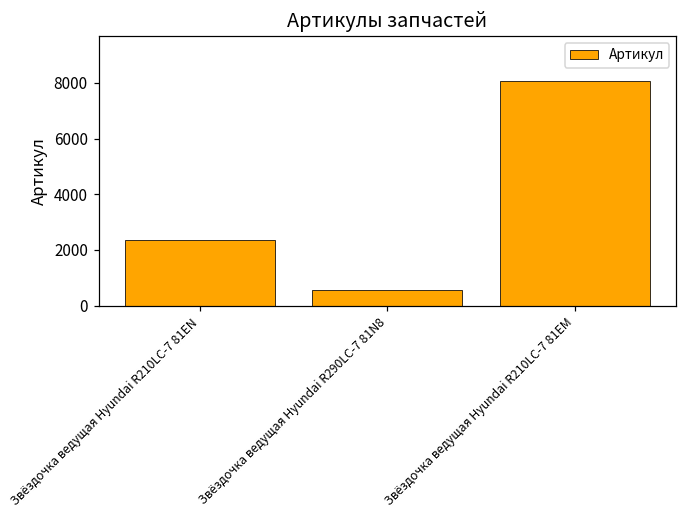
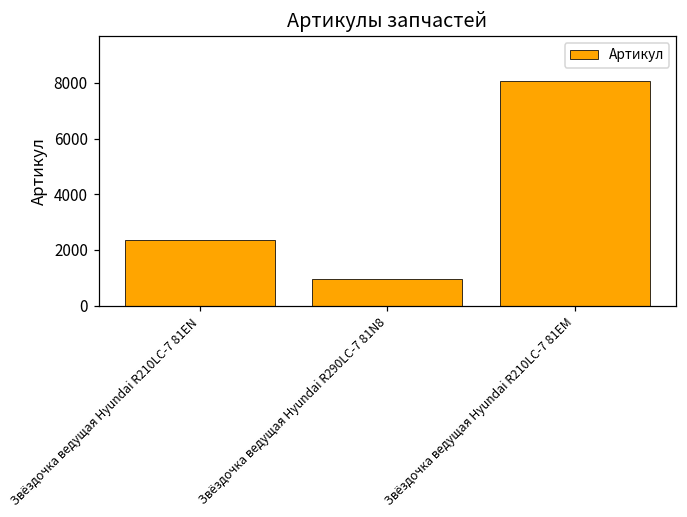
Звёздочка ведущая Hyundai R290LC-7 81N8: 600 -> 1000
